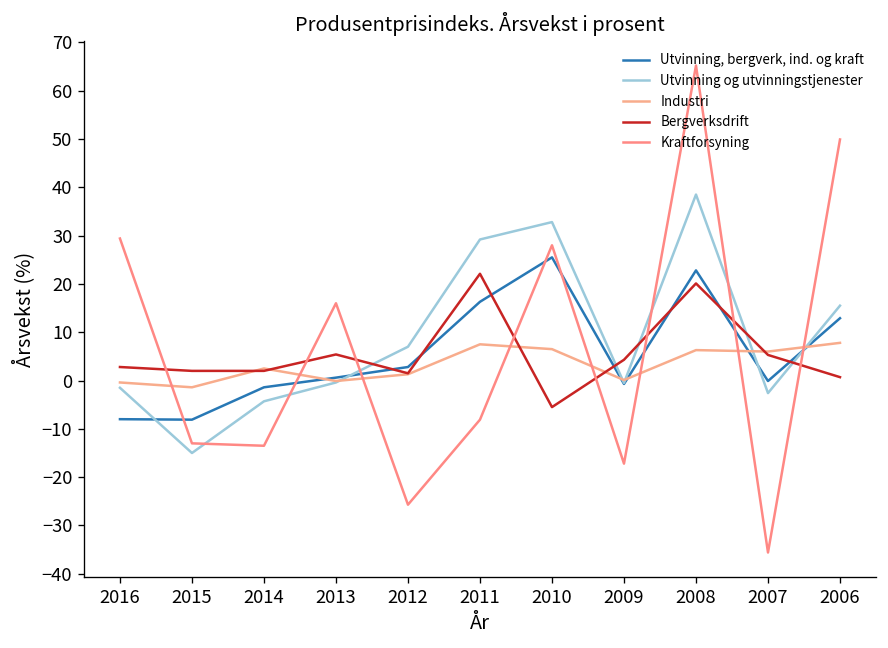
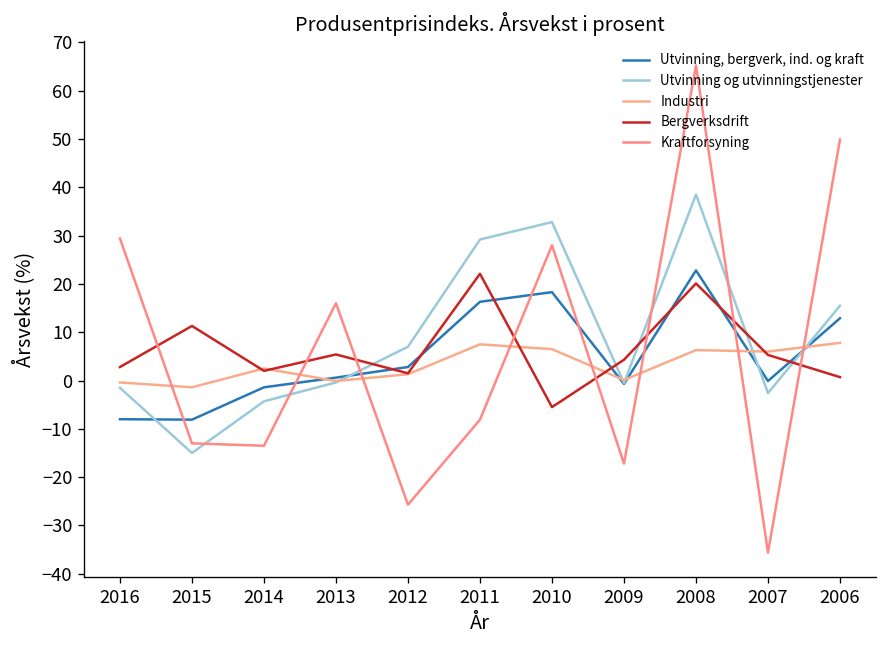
Bergverksdrift, 2015: 2 -> 11
Utvinning, bergverk, ind. og kraft, 2010: 26 -> 18
